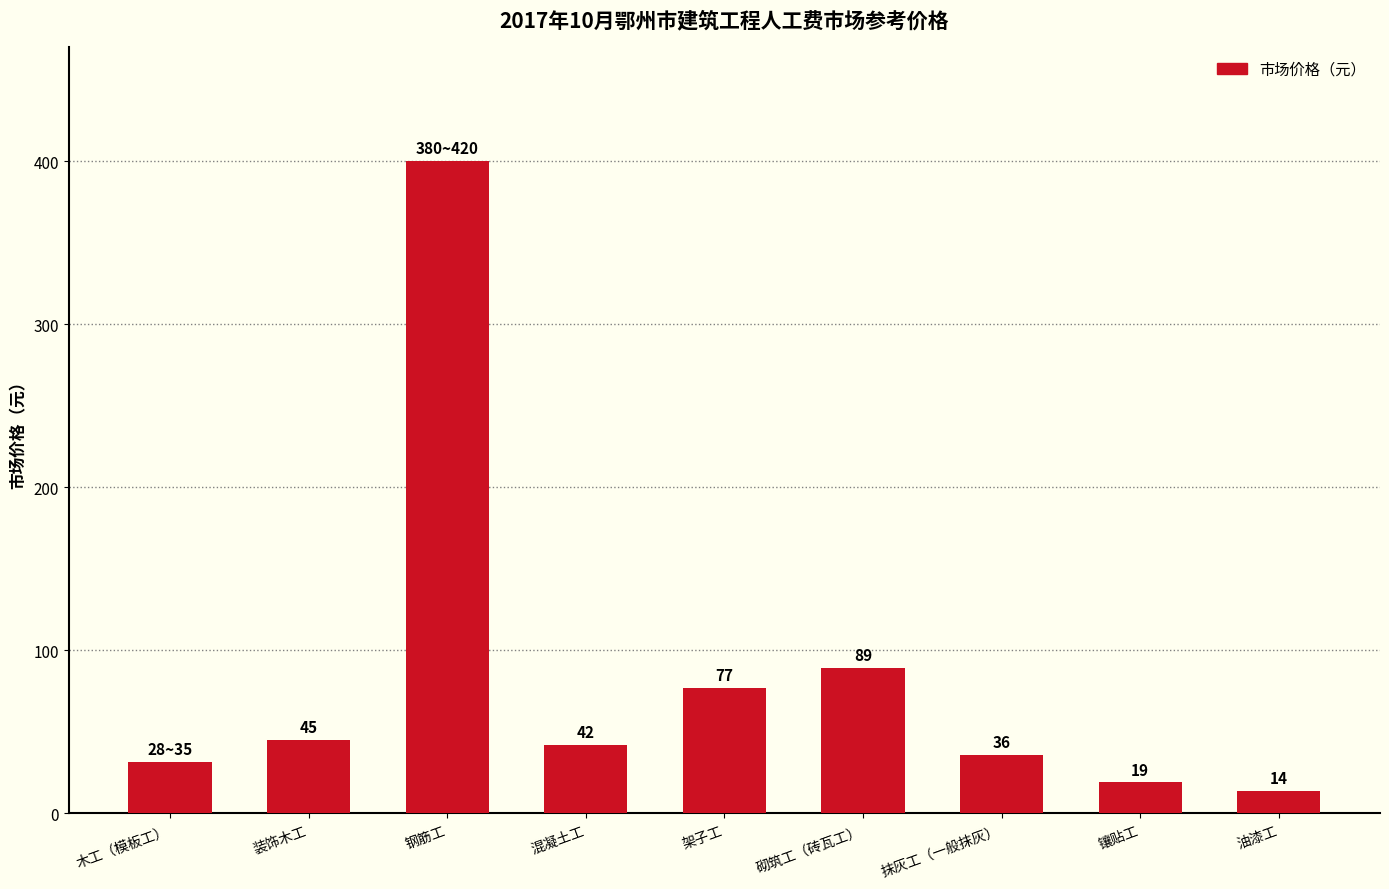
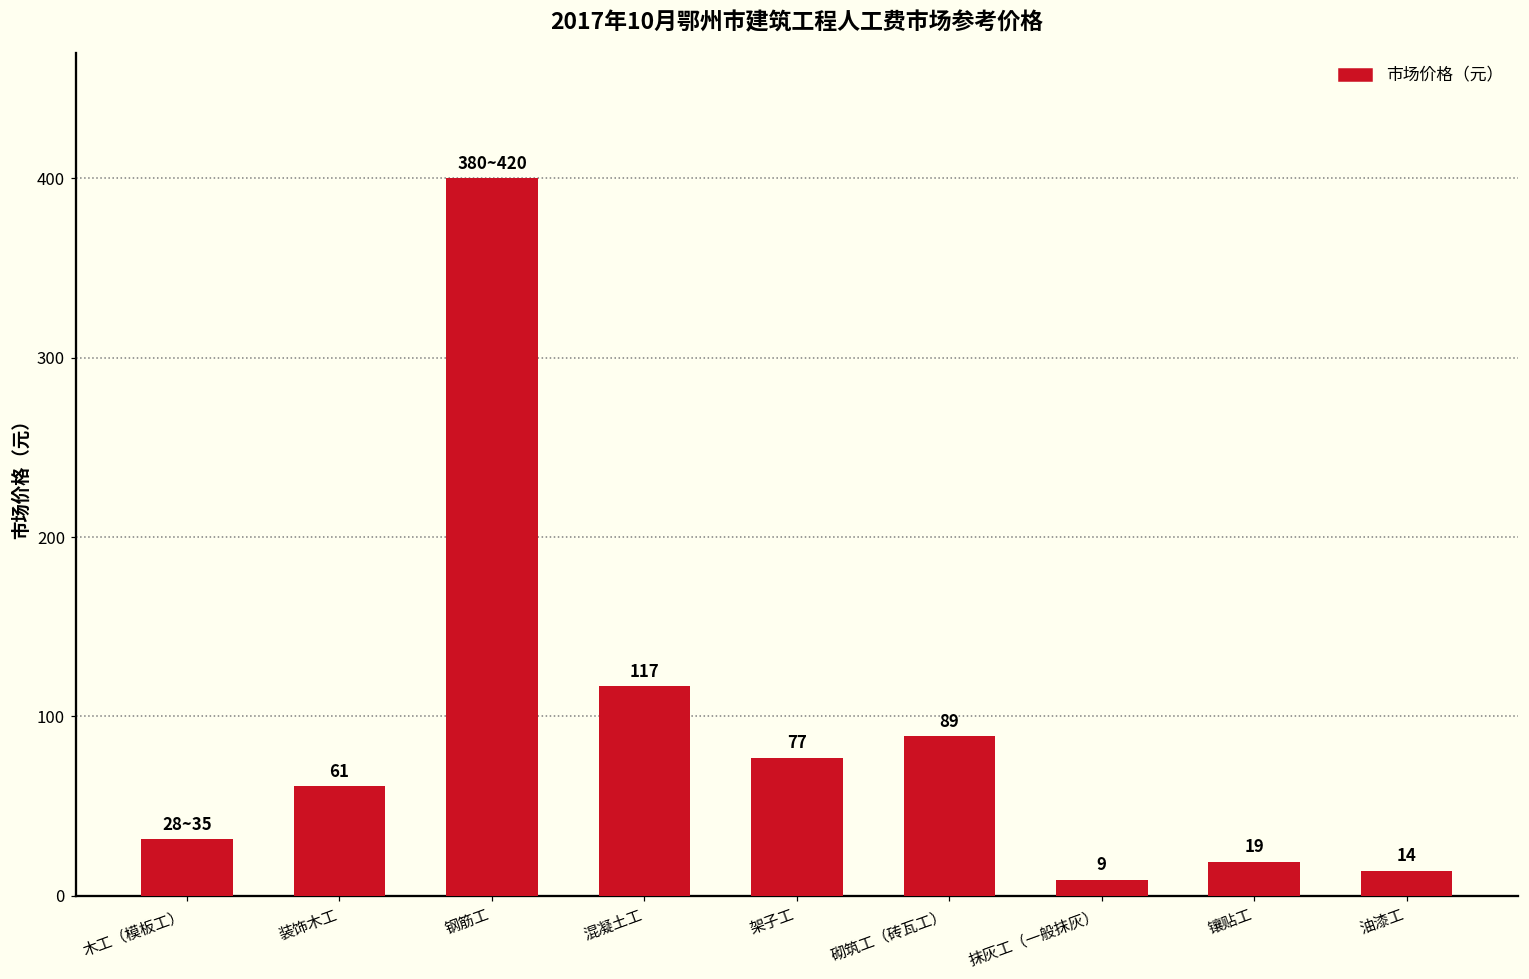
装饰木工: 45 -> 61
混凝土工: 42 -> 117
抹灰工（一般抹灰）: 36 -> 9
